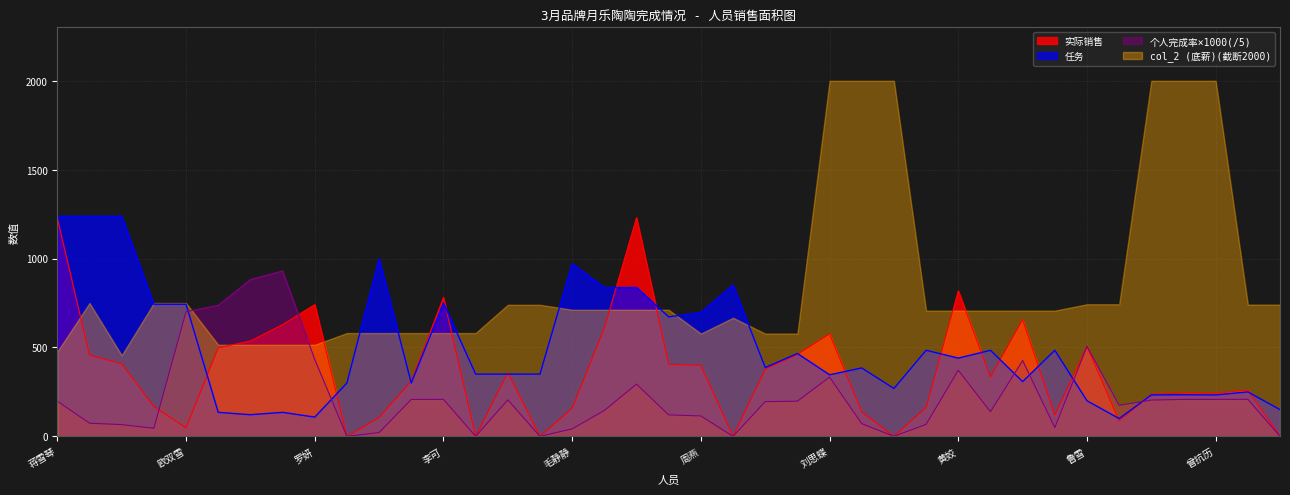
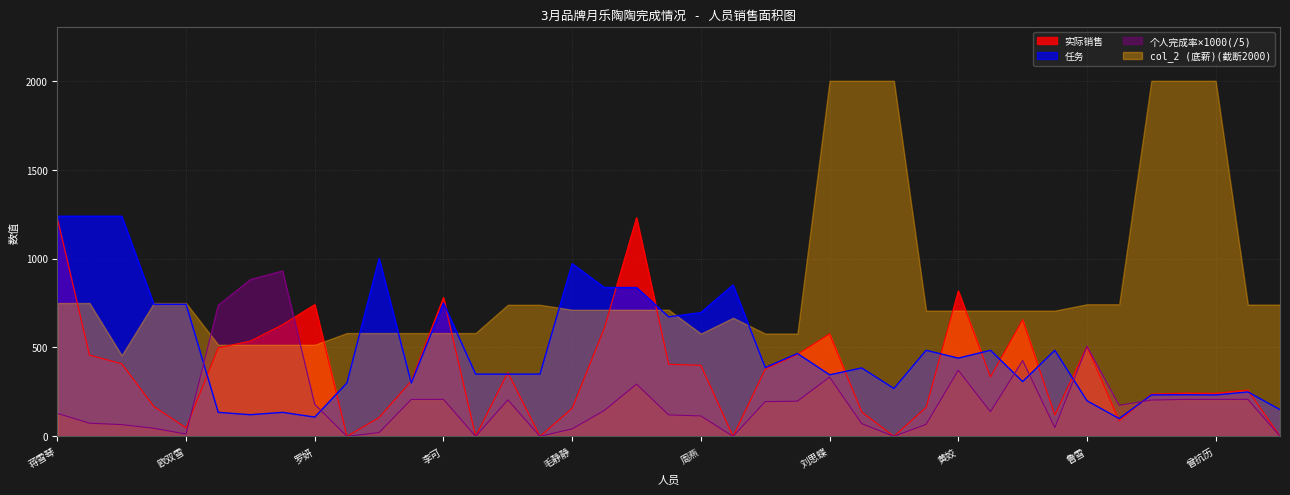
个人完成率×1000(/5), 蒋雪琴: 200 -> 130
col_2 (底薪)(截断2000), 蒋雪琴: 480 -> 750
个人完成率×1000(/5), 欧双雪: 700 -> 10
个人完成率×1000(/5), 罗妍: 430 -> 180
